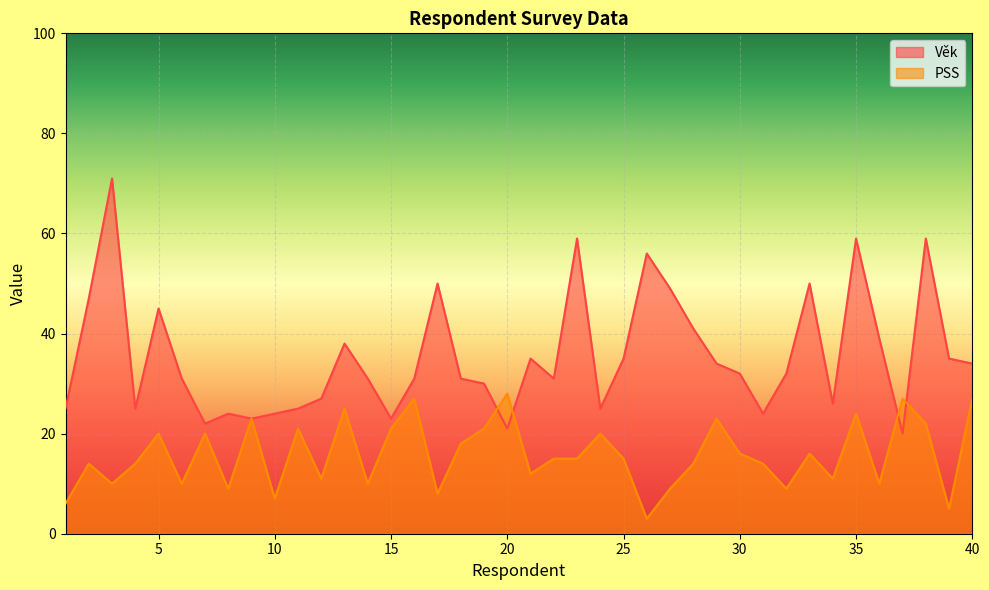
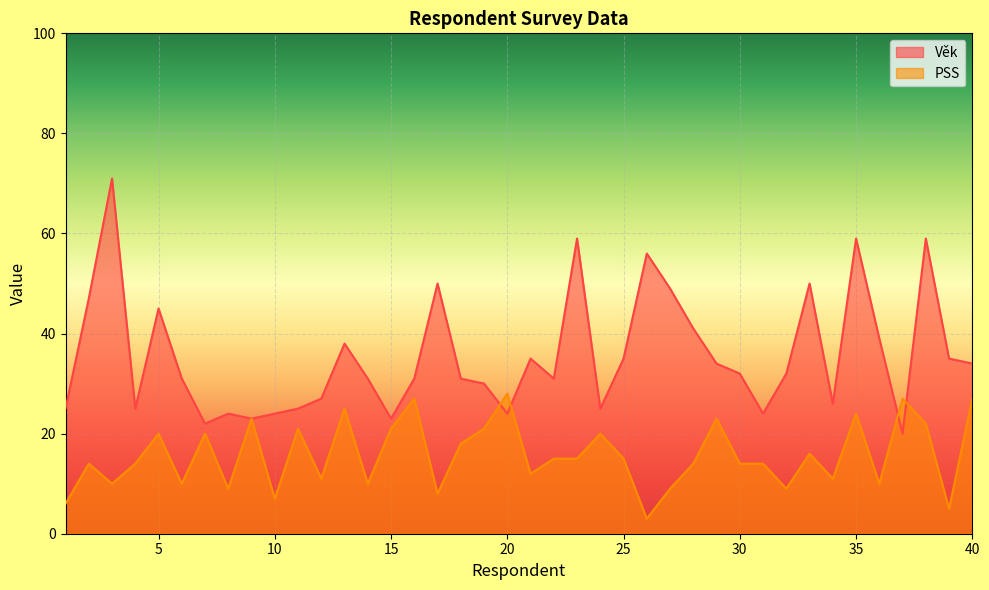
Věk, 20: 21 -> 24
PSS, 30: 16 -> 14
